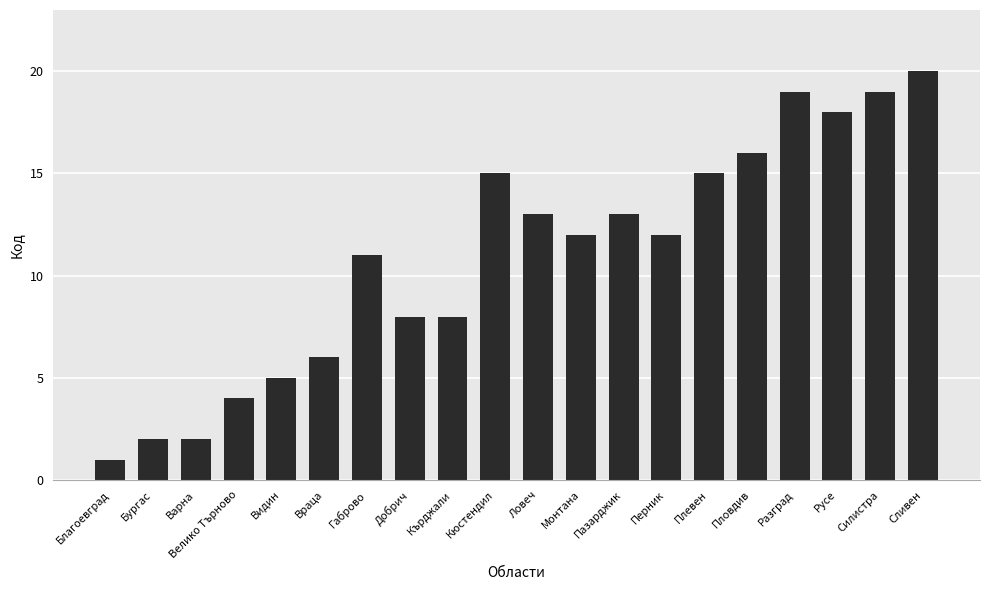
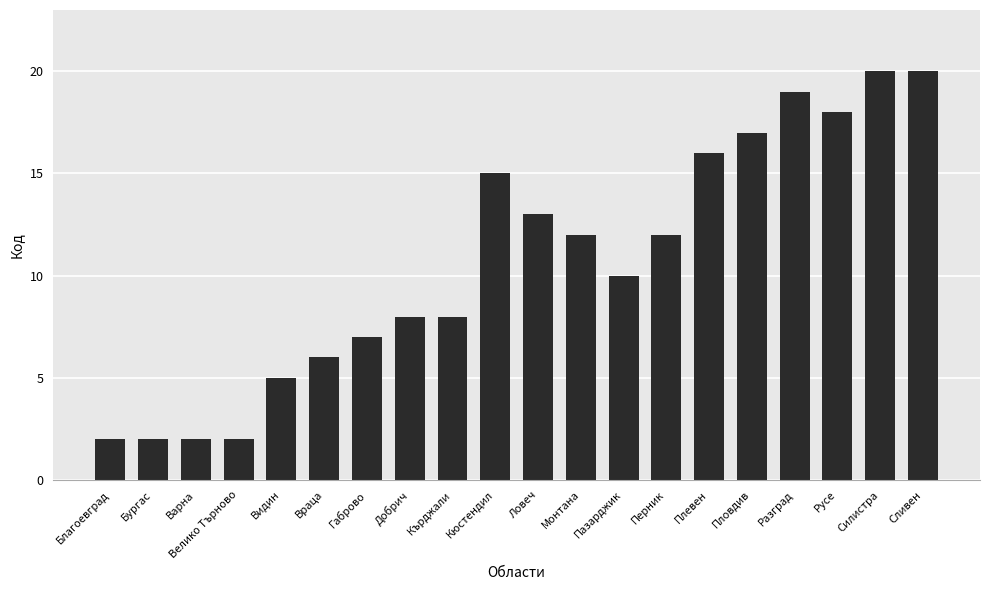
Благоевград: 1 -> 2
Велико Търново: 4 -> 2
Габрово: 11 -> 7
Пазарджик: 13 -> 10
Плевен: 15 -> 16
Пловдив: 16 -> 17
Силистра: 19 -> 20
